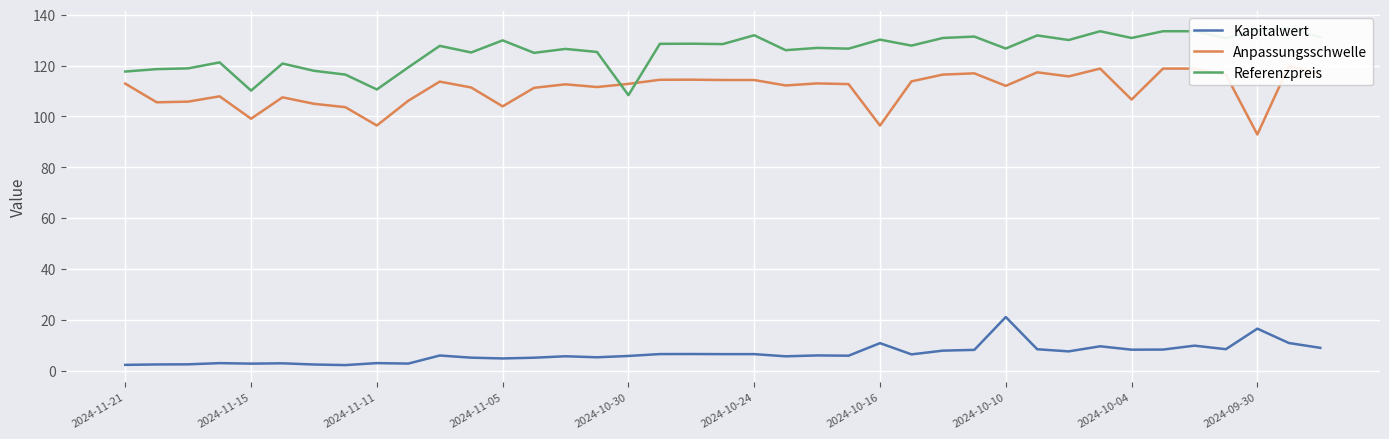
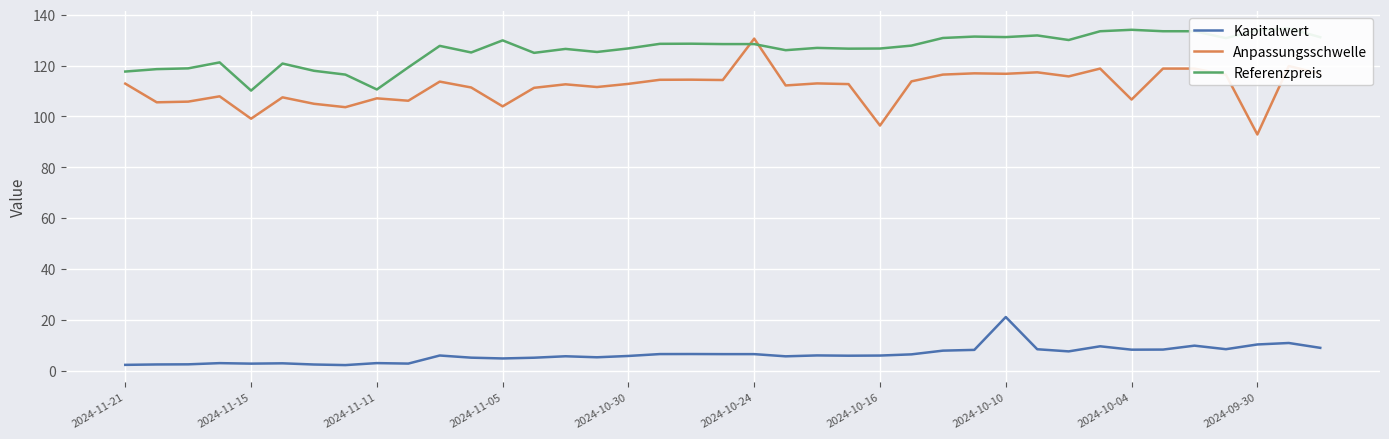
Anpassungsschwelle, 2024-11-11: 96 -> 107
Referenzpreis, 2024-10-30: 108 -> 127
Anpassungsschwelle, 2024-10-24: 114 -> 131
Referenzpreis, 2024-10-24: 132 -> 128
Kapitalwert, 2024-10-16: 11 -> 6
Referenzpreis, 2024-10-16: 130 -> 127
Anpassungsschwelle, 2024-10-10: 112 -> 117
Referenzpreis, 2024-10-10: 127 -> 131
Referenzpreis, 2024-10-04: 131 -> 134
Kapitalwert, 2024-09-30: 17 -> 10
